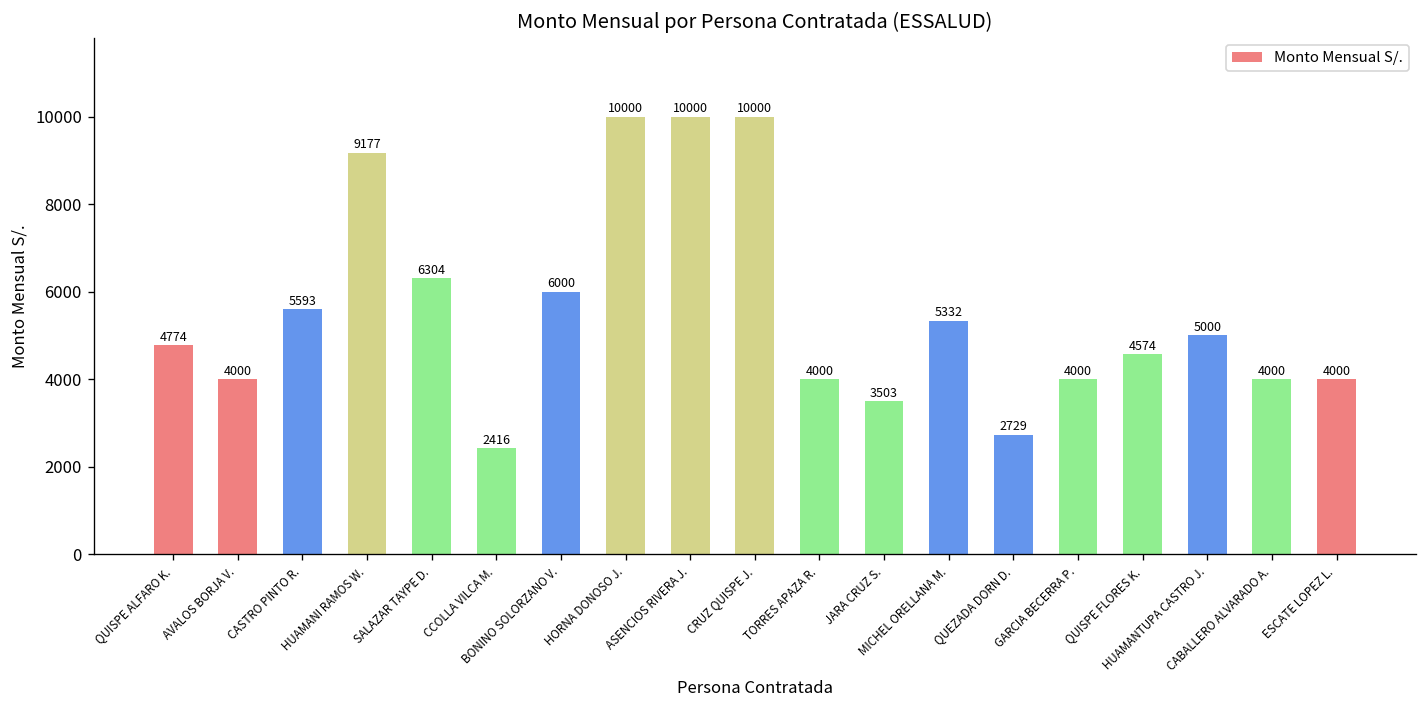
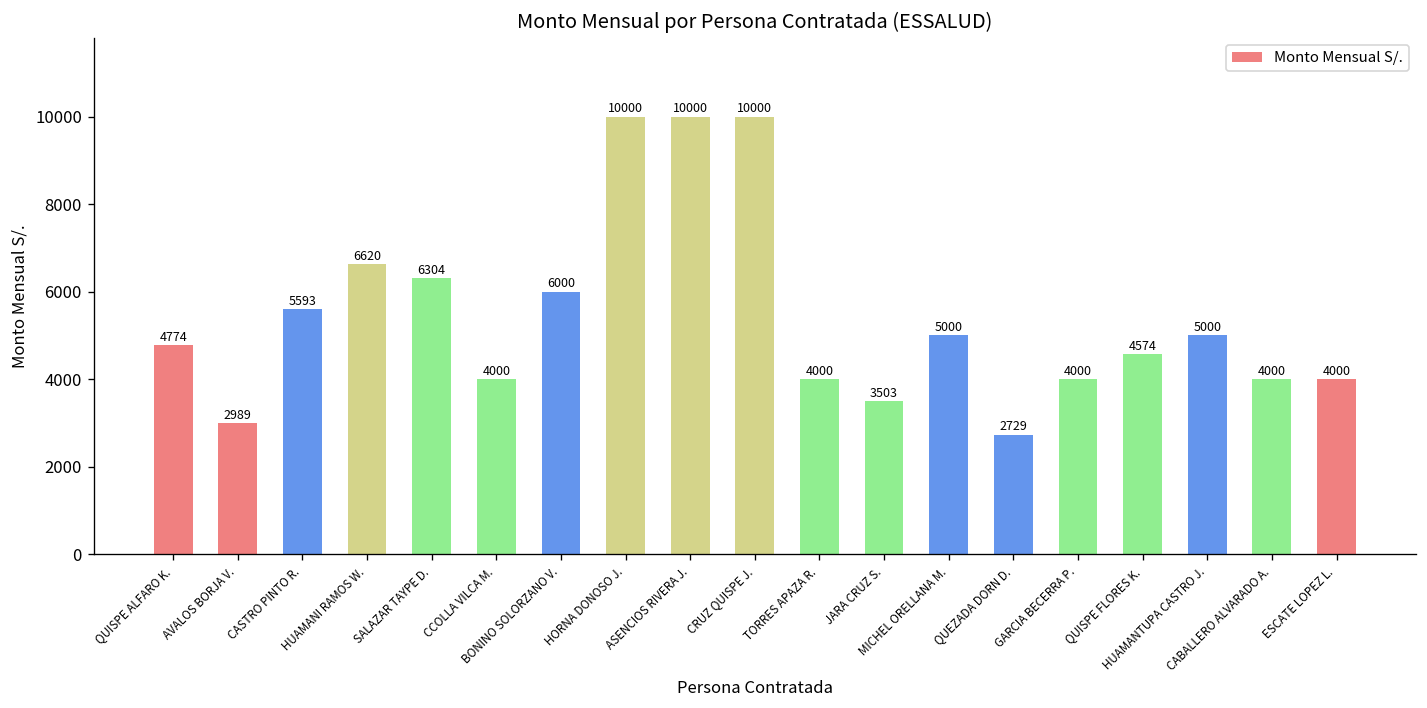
AVALOS BORJA V.: 4000 -> 2989
HUAMANI RAMOS W.: 9177 -> 6620
CCOLLA VILCA M.: 2416 -> 4000
MICHEL ORELLANA M.: 5332 -> 5000
